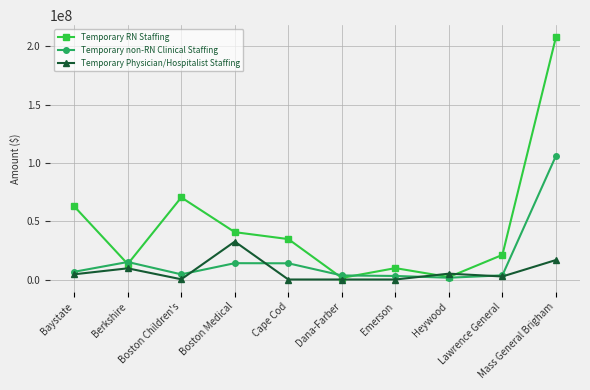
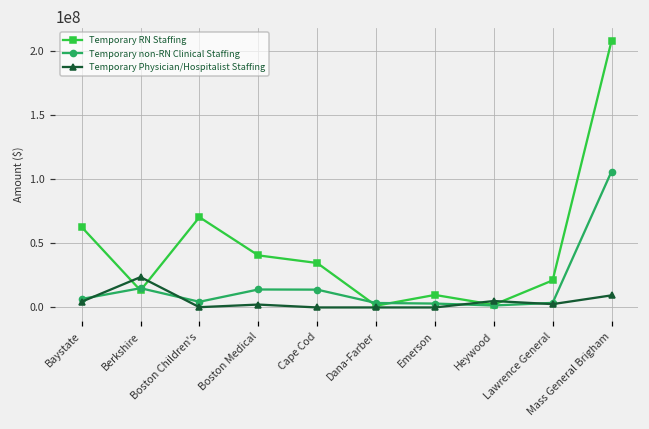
Temporary Physician/Hospitalist Staffing, Berkshire: 10000000 -> 24000000
Temporary Physician/Hospitalist Staffing, Boston Medical: 33000000 -> 2000000
Temporary Physician/Hospitalist Staffing, Mass General Brigham: 17000000 -> 9000000
